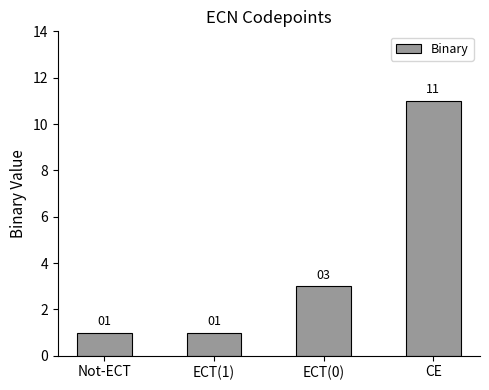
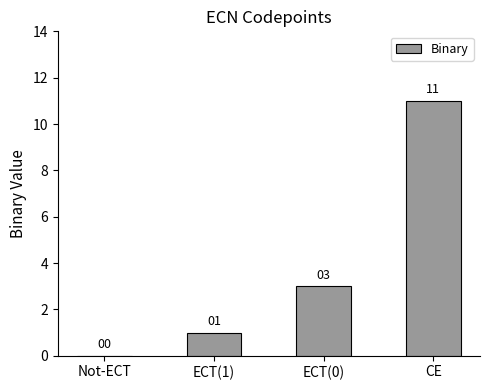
Not-ECT: 01 -> 00
